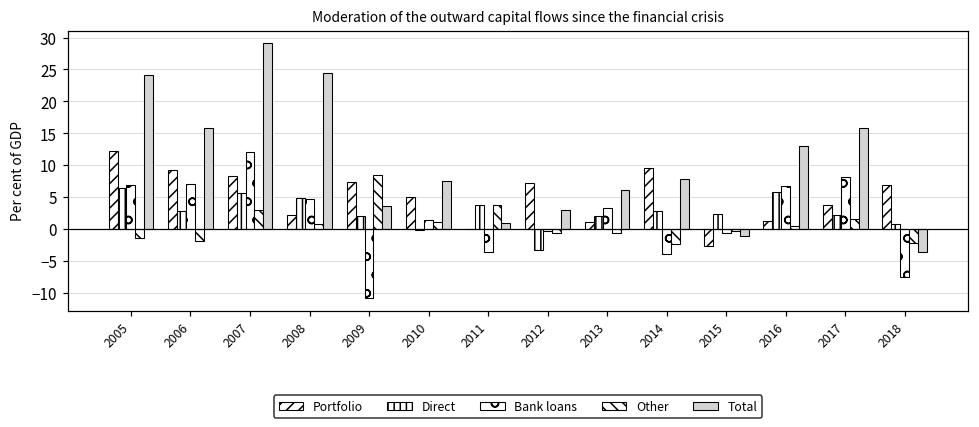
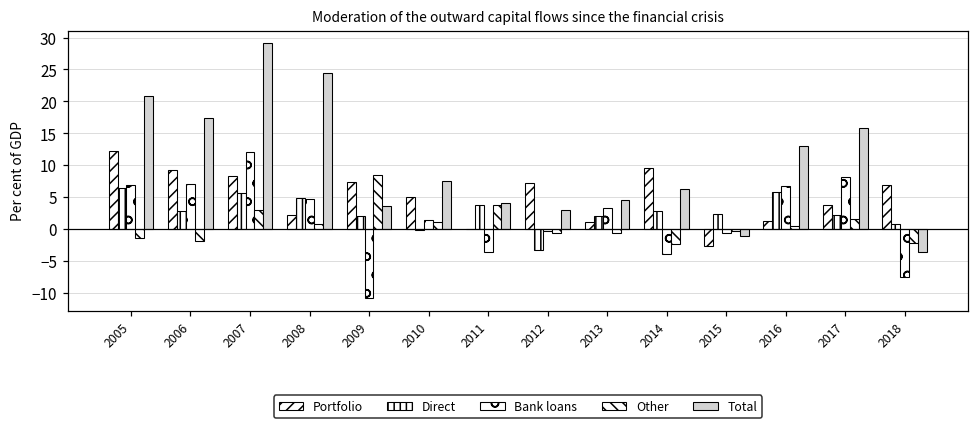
Total, 2005: 24 -> 21
Total, 2006: 16 -> 17
Total, 2011: 1 -> 4
Total, 2013: 6 -> 5
Total, 2014: 8 -> 6
